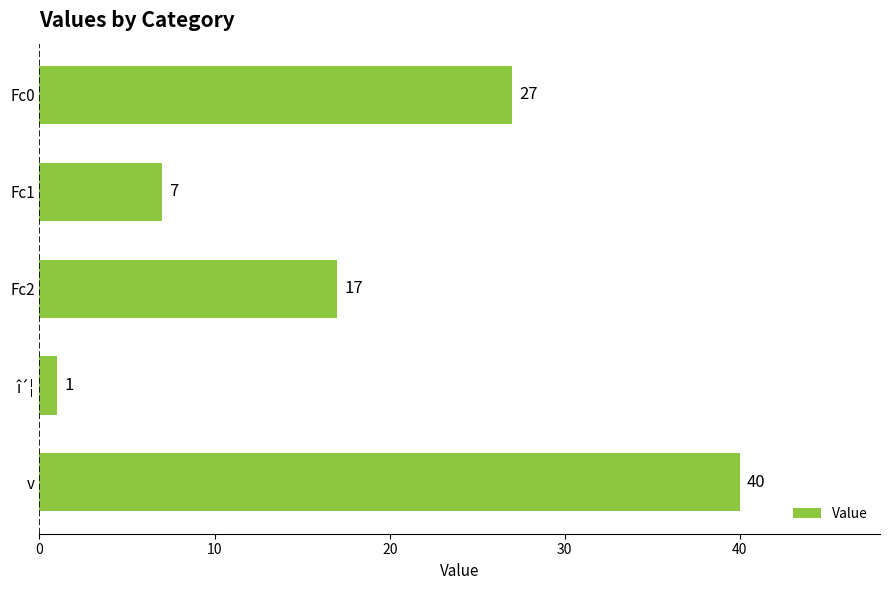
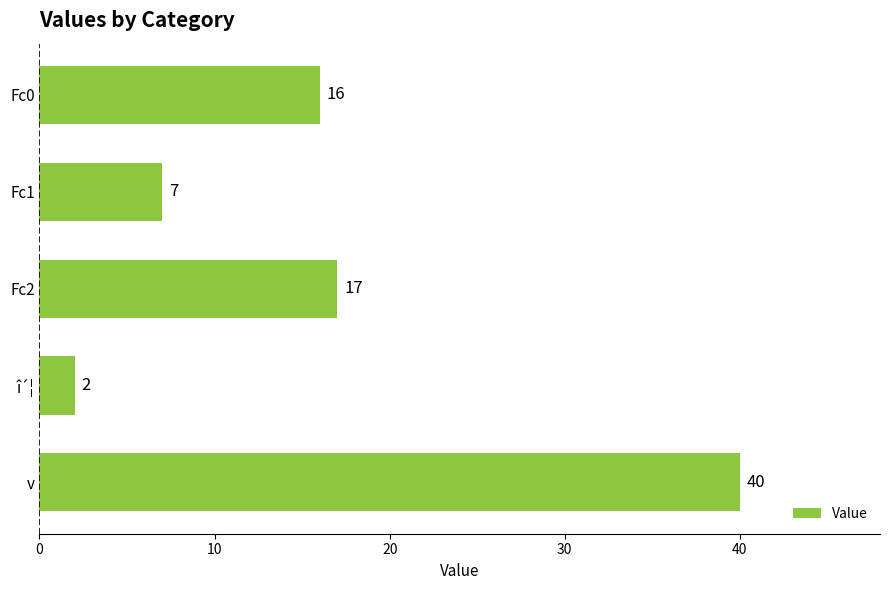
Fc0: 27 -> 16
î´¦: 1 -> 2
